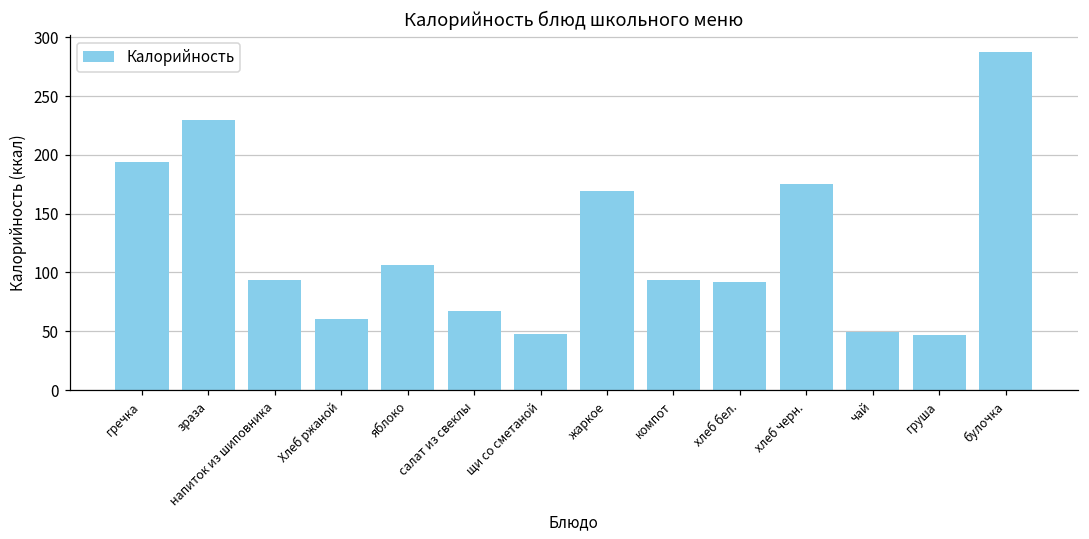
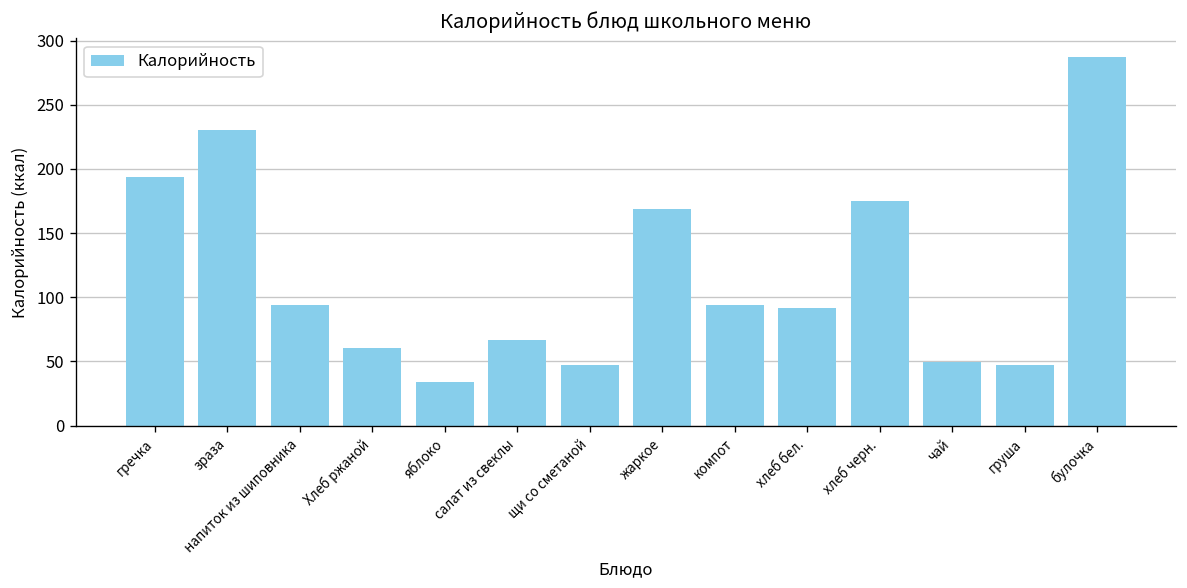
яблоко: 106 -> 34
